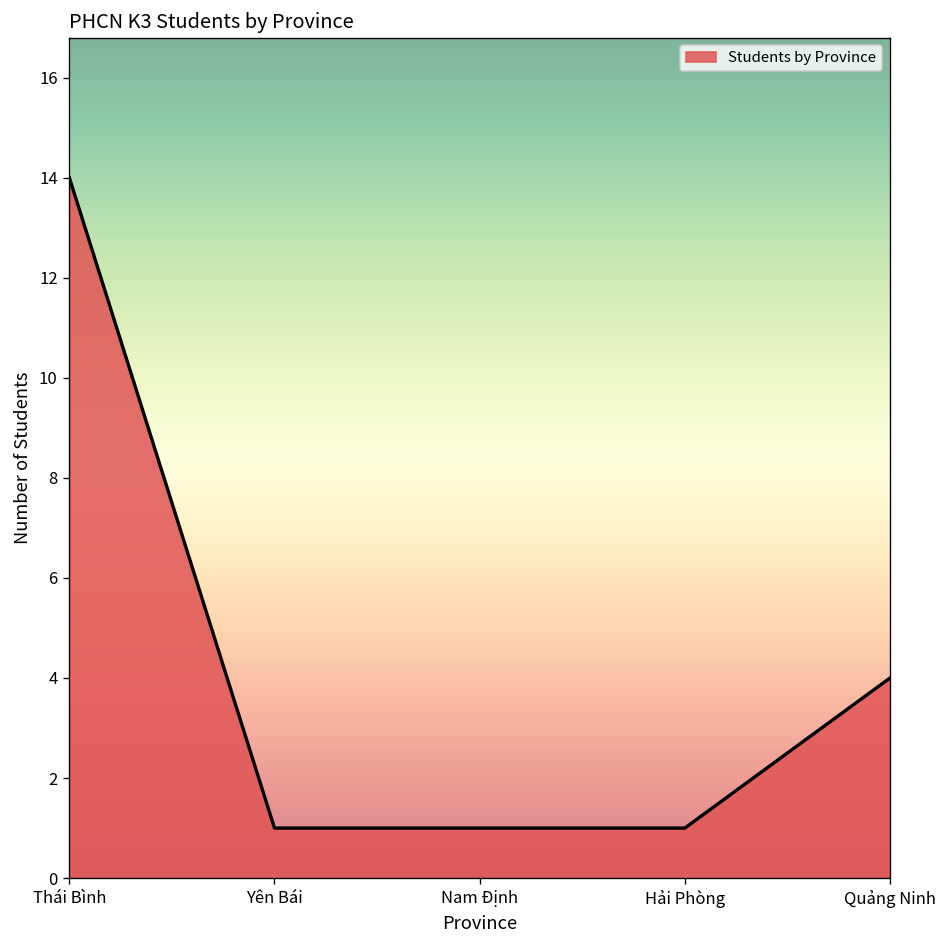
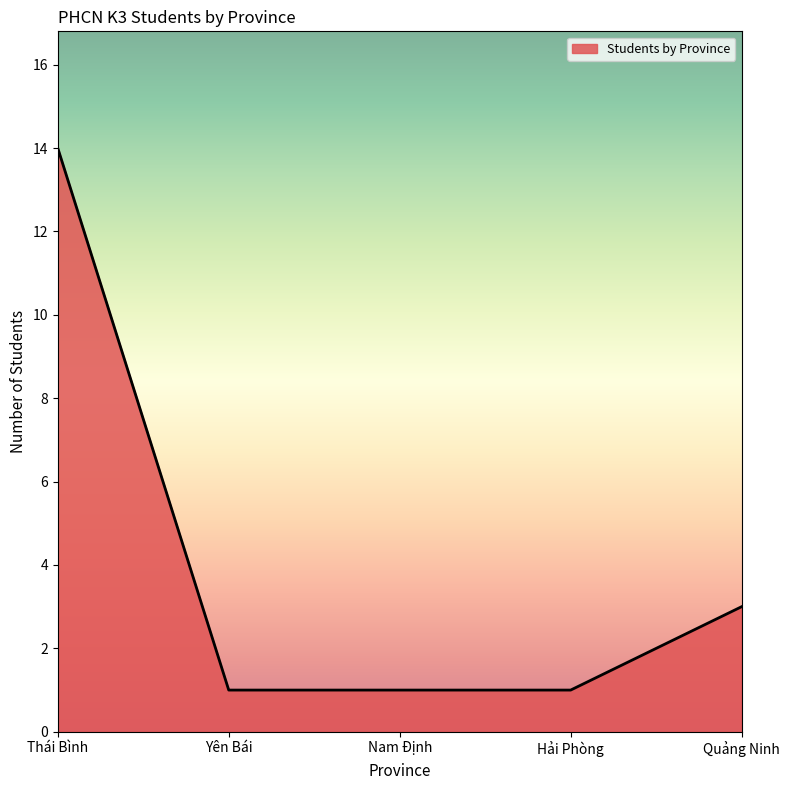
Quảng Ninh: 4 -> 3
